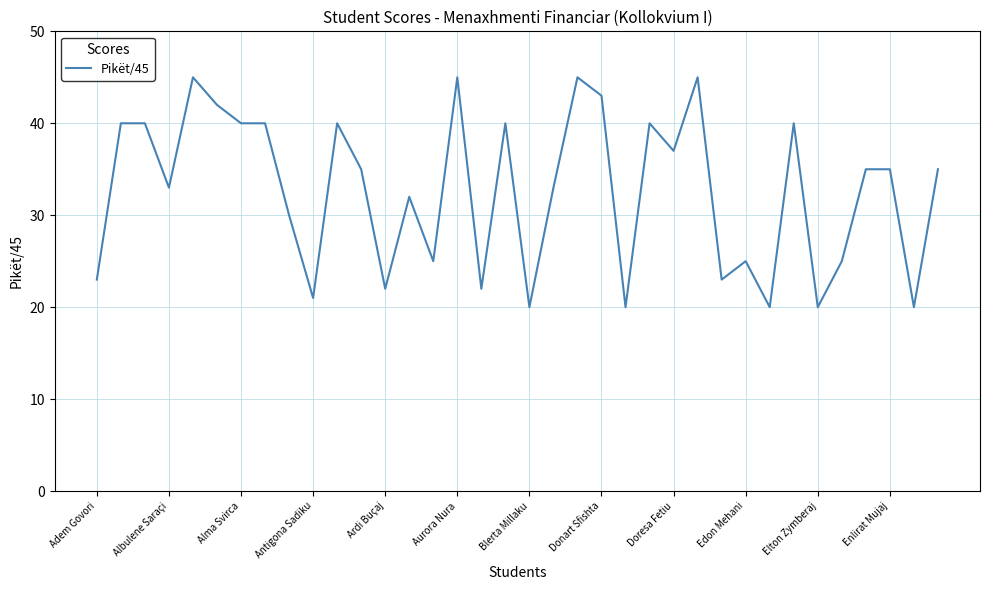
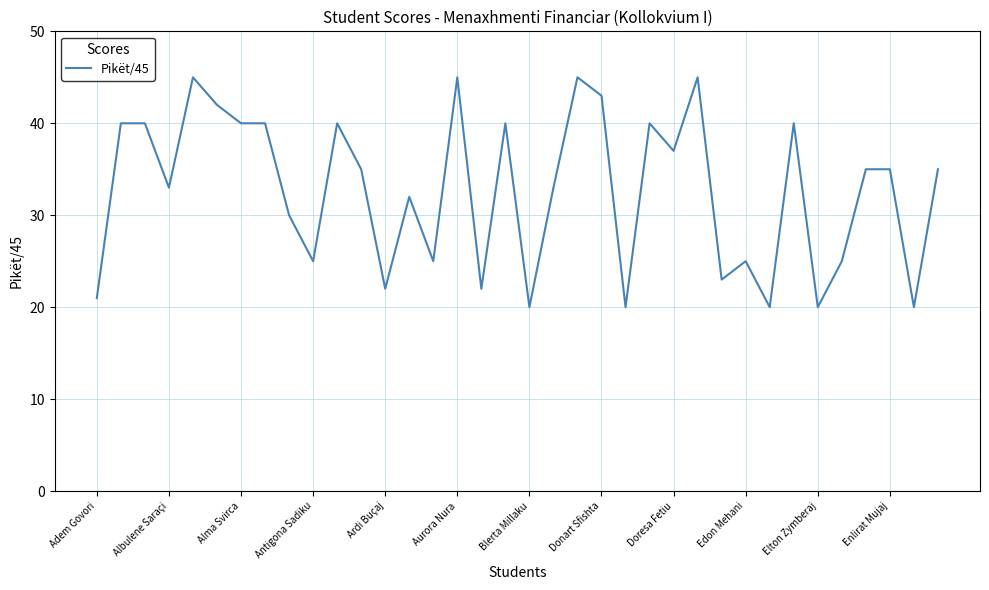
Adem Govori: 23 -> 21
Antigona Sadiku: 21 -> 25
